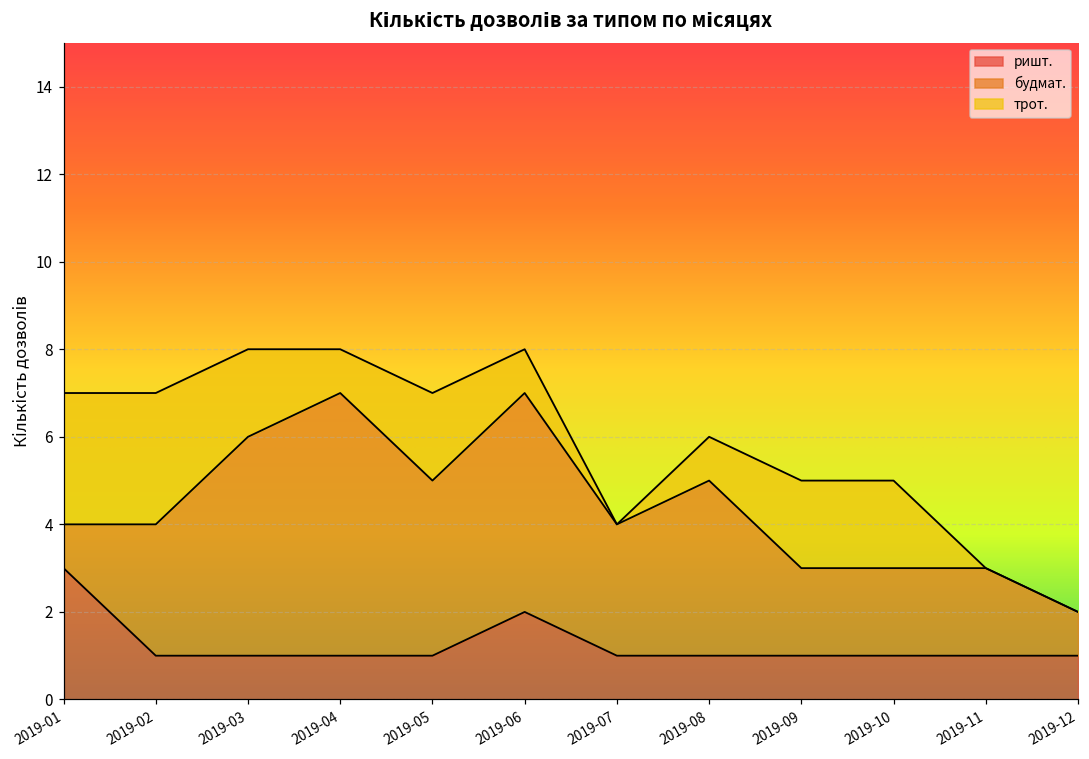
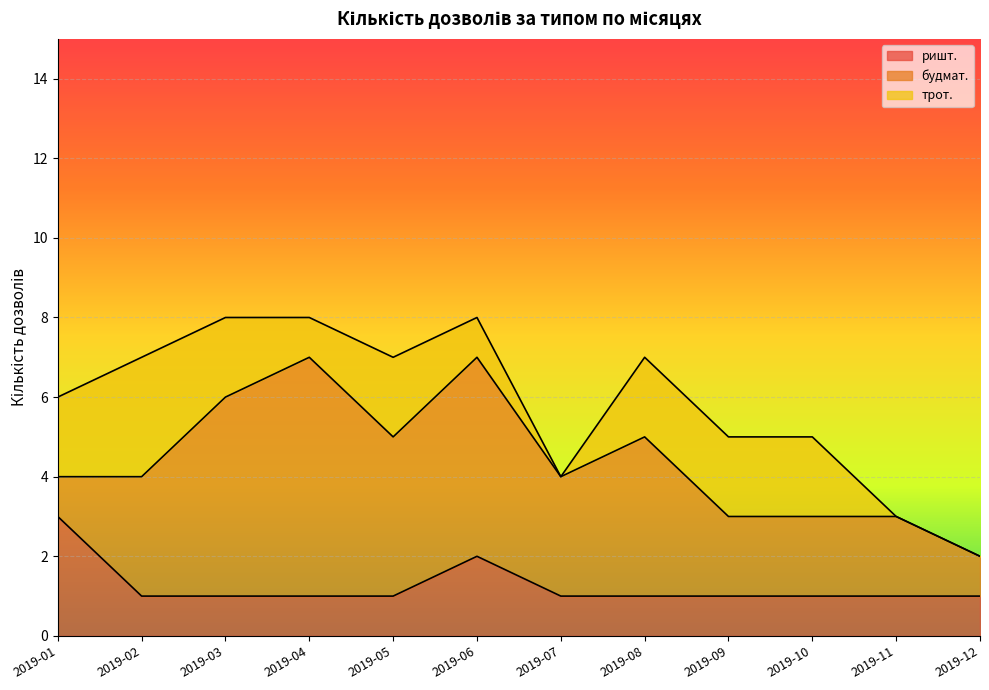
трот., 2019-01: 3 -> 2
трот., 2019-08: 1 -> 2
